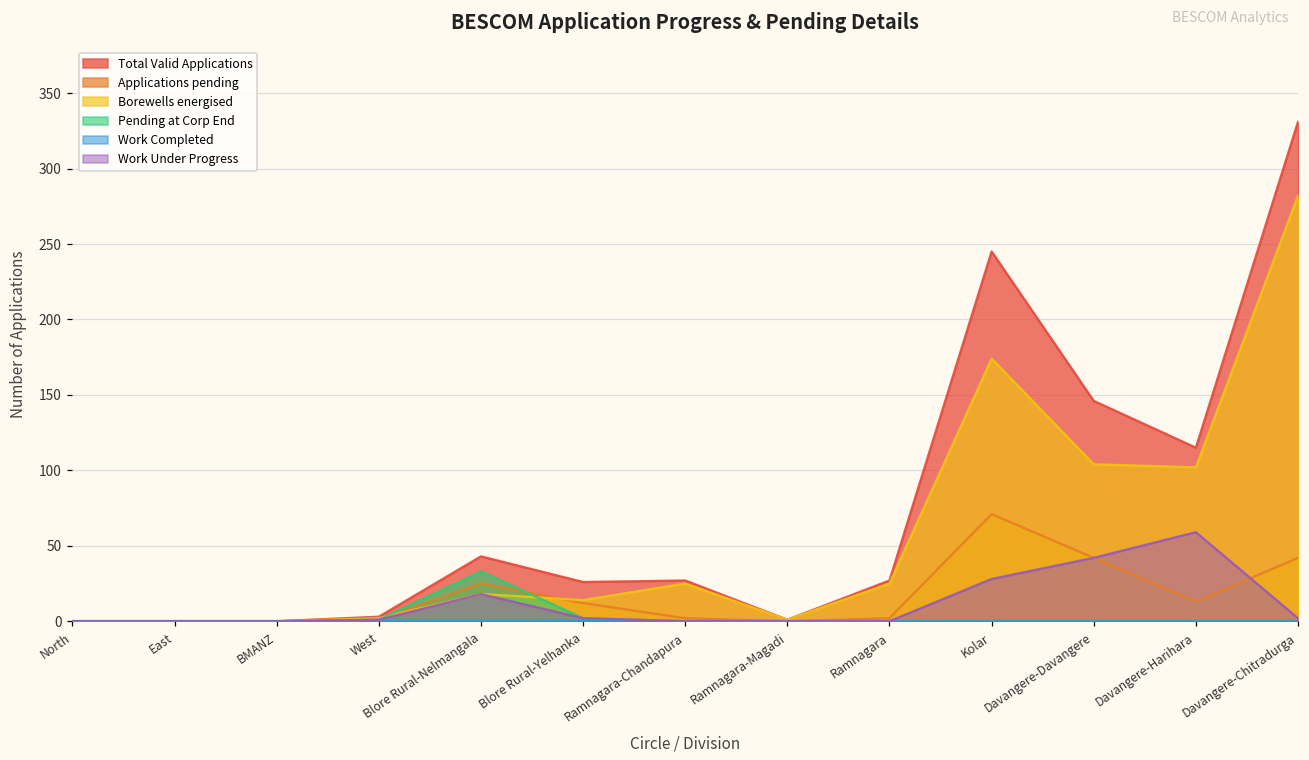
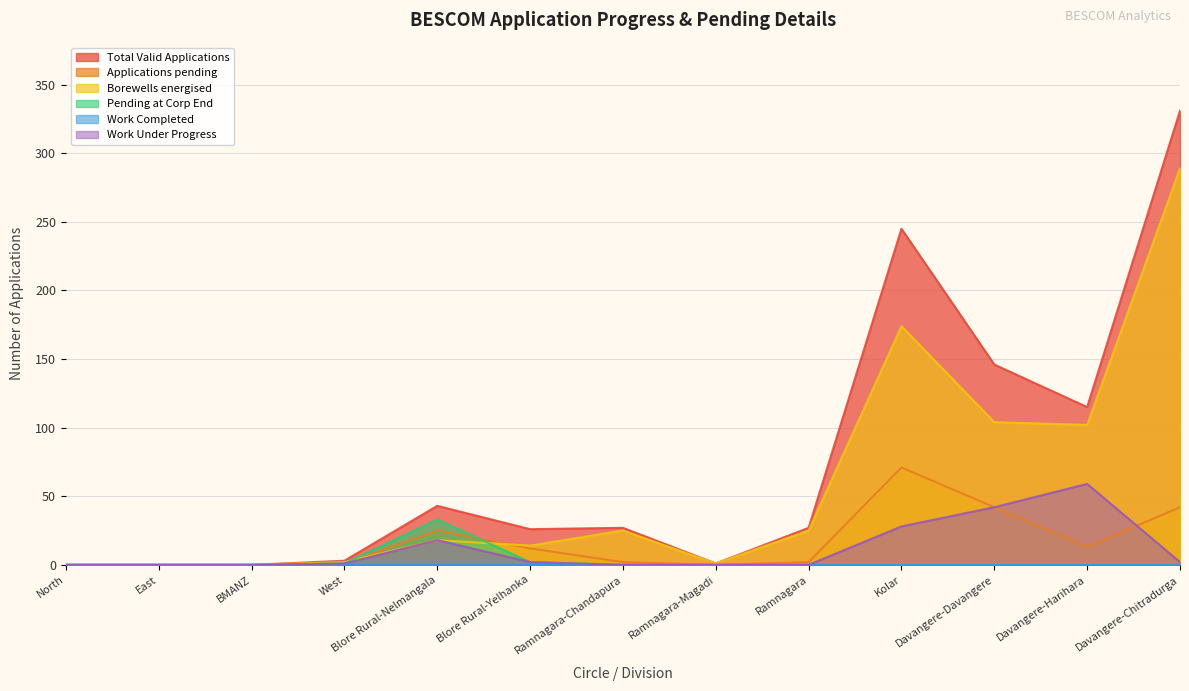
Borewells energised, Davangere-Chitradurga: 282 -> 289
